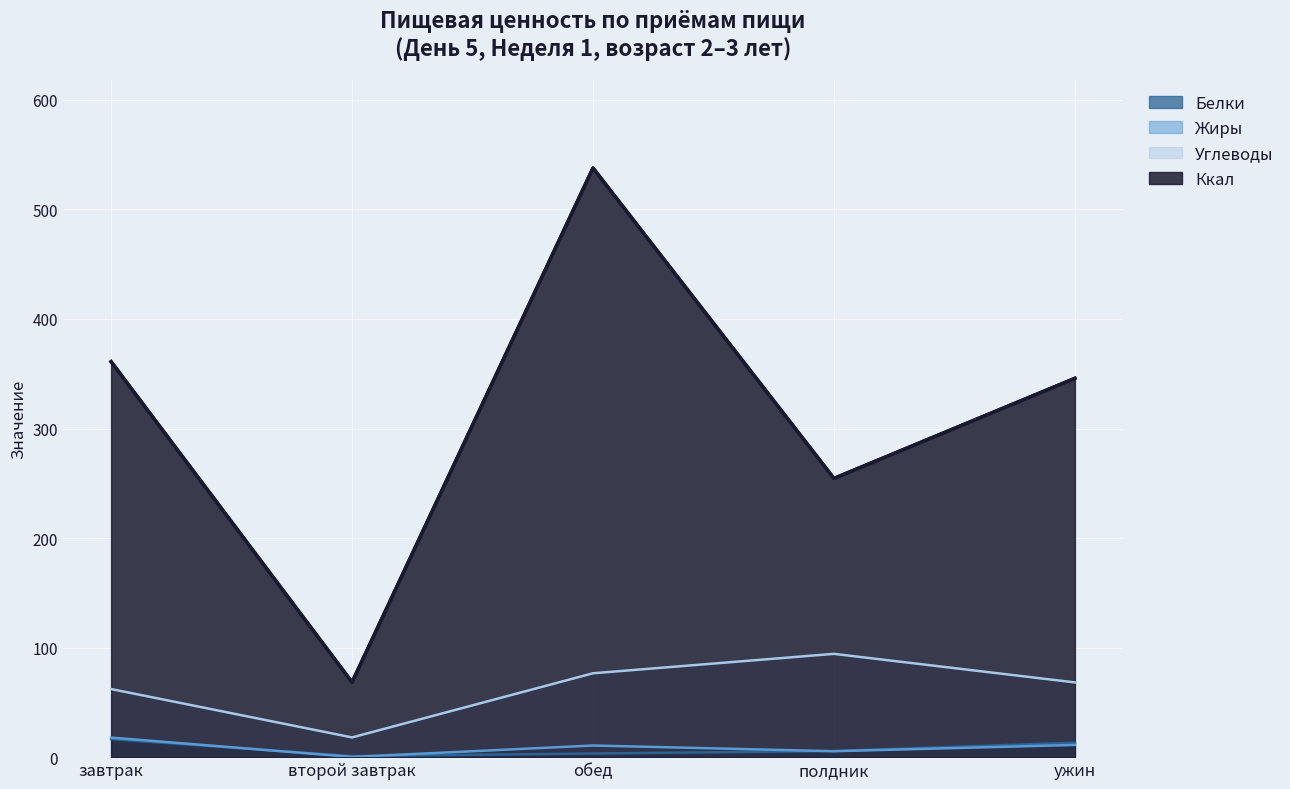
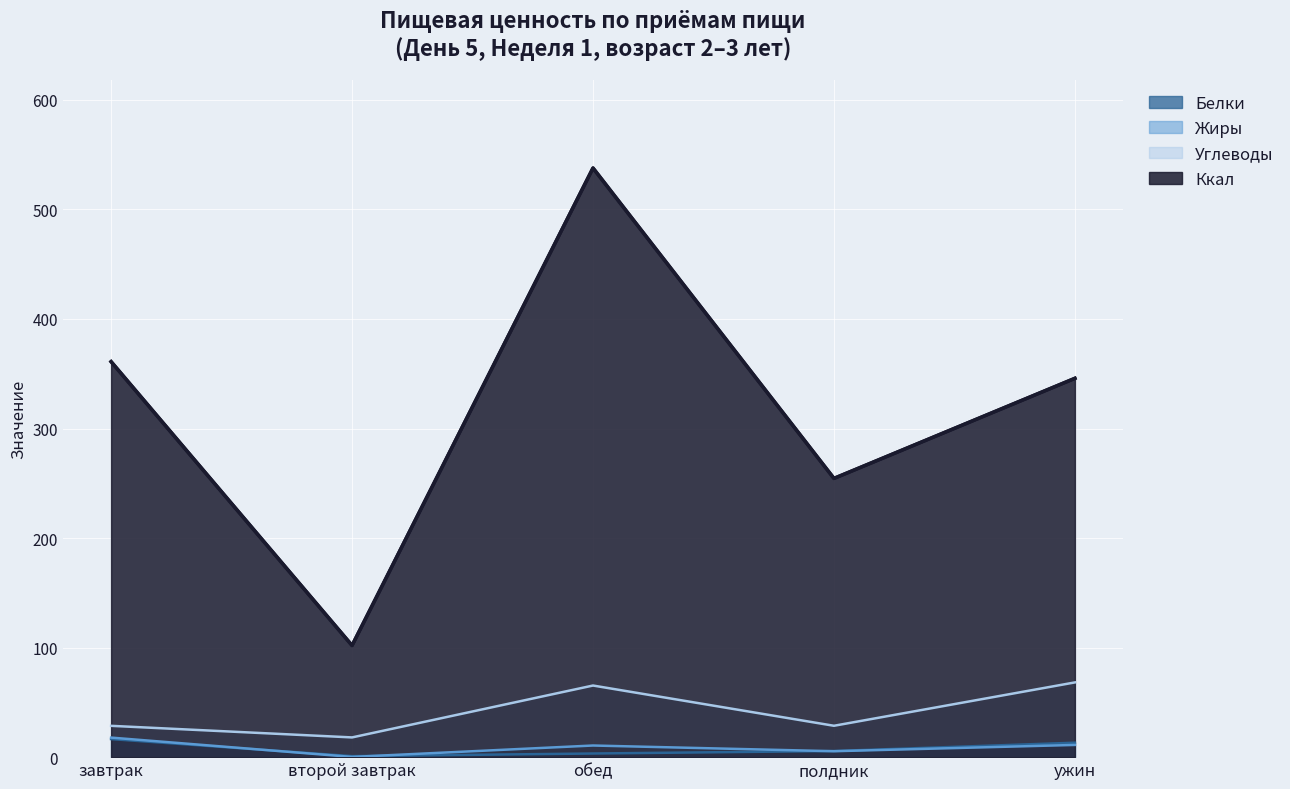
Углеводы, завтрак: 62 -> 29
Ккал, второй завтрак: 68 -> 102
Углеводы, обед: 77 -> 65
Углеводы, полдник: 94 -> 29
